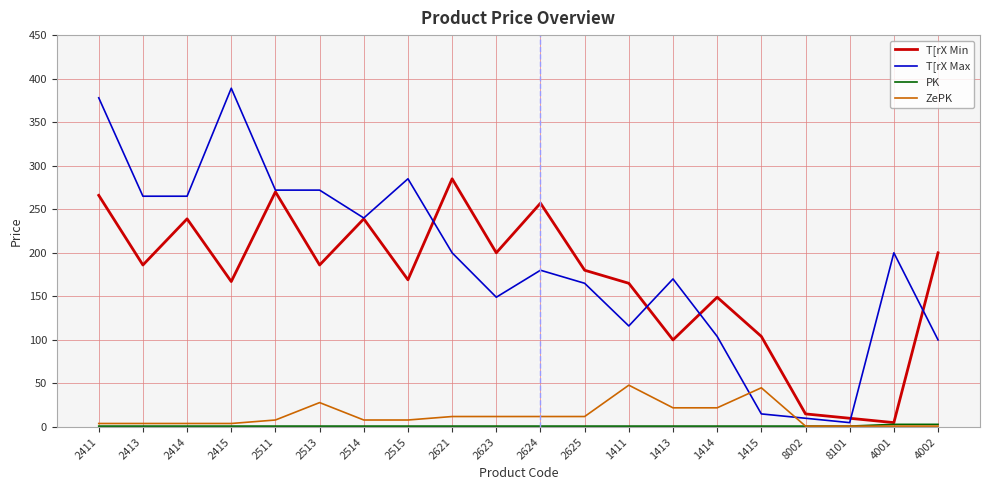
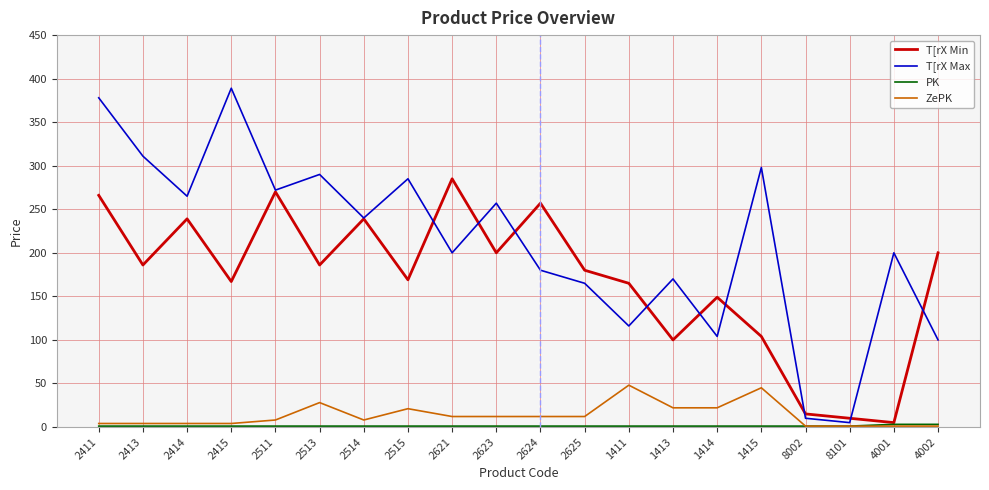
T[rX Max, 2413: 270 -> 310
T[rX Max, 2513: 270 -> 290
ZePK, 2515: 10 -> 20
T[rX Max, 2623: 150 -> 260
T[rX Max, 1415: 20 -> 300
